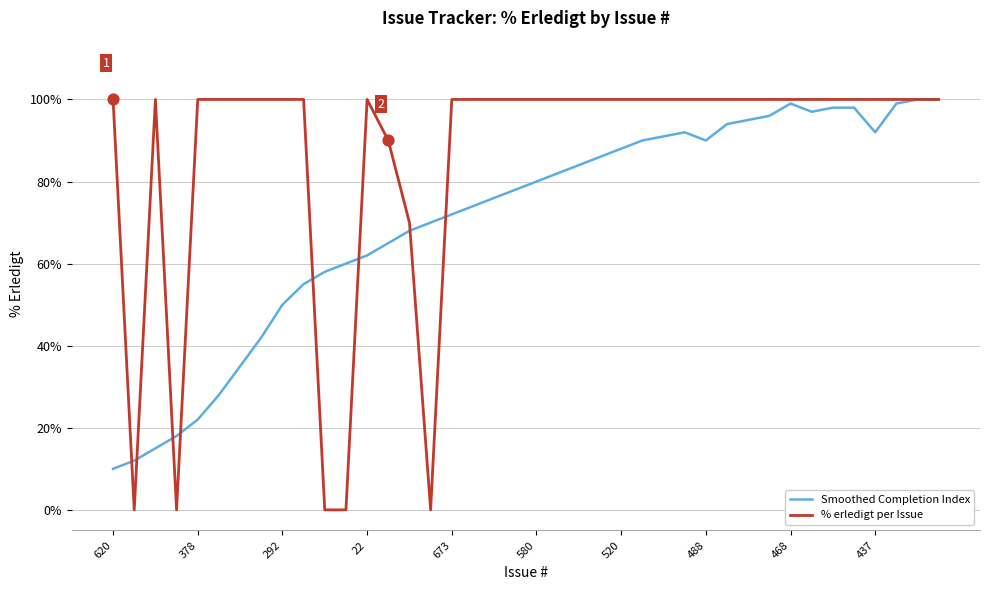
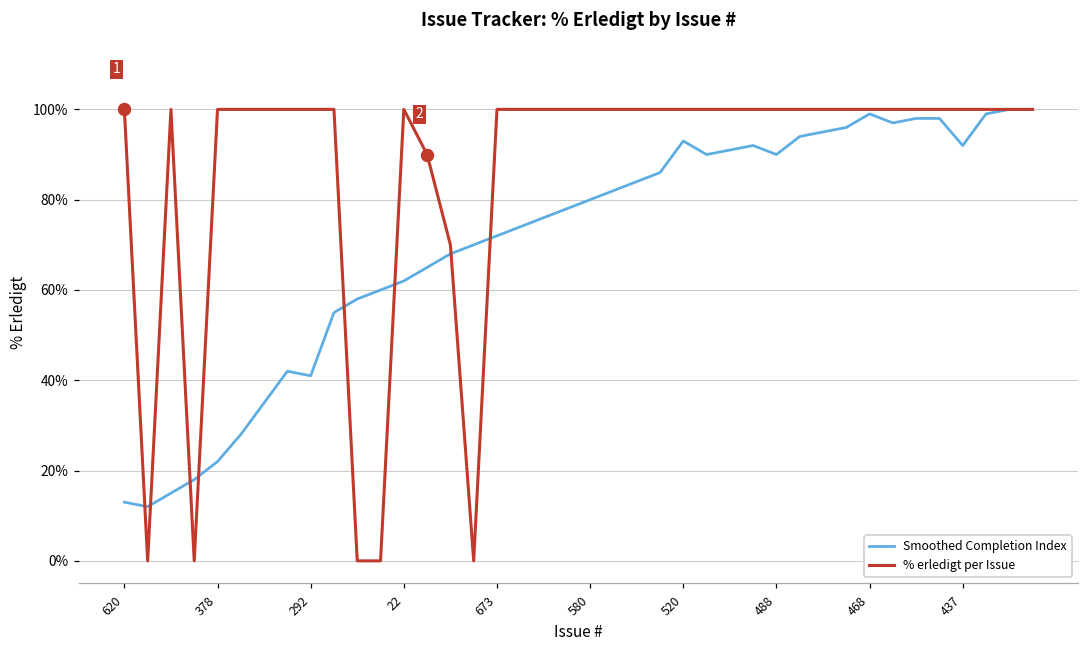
Smoothed Completion Index, 620: 10% -> 13%
Smoothed Completion Index, 292: 50% -> 41%
Smoothed Completion Index, 520: 88% -> 93%
